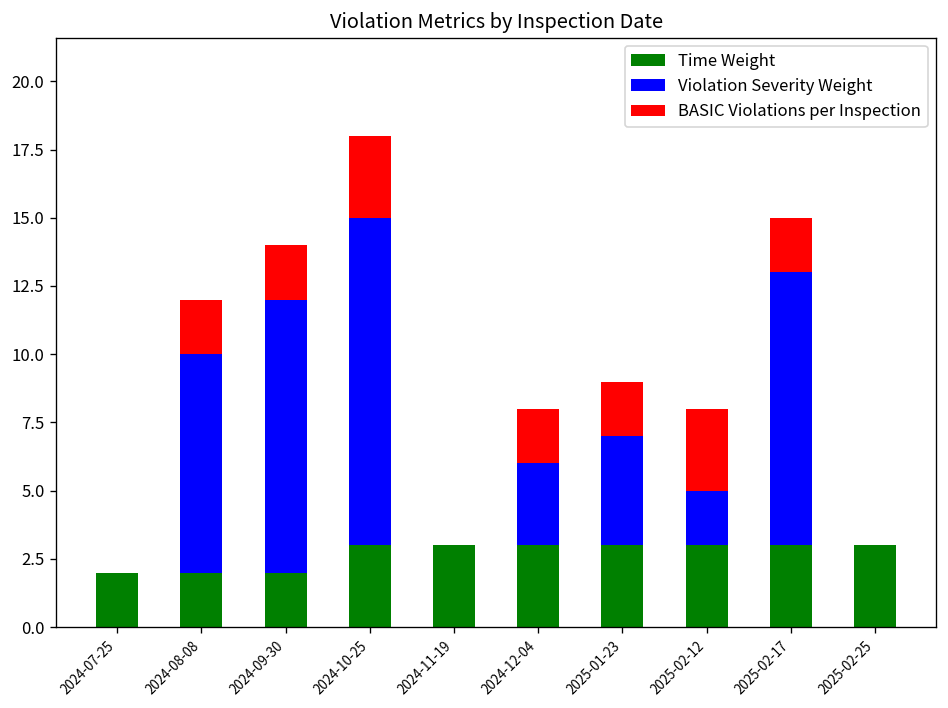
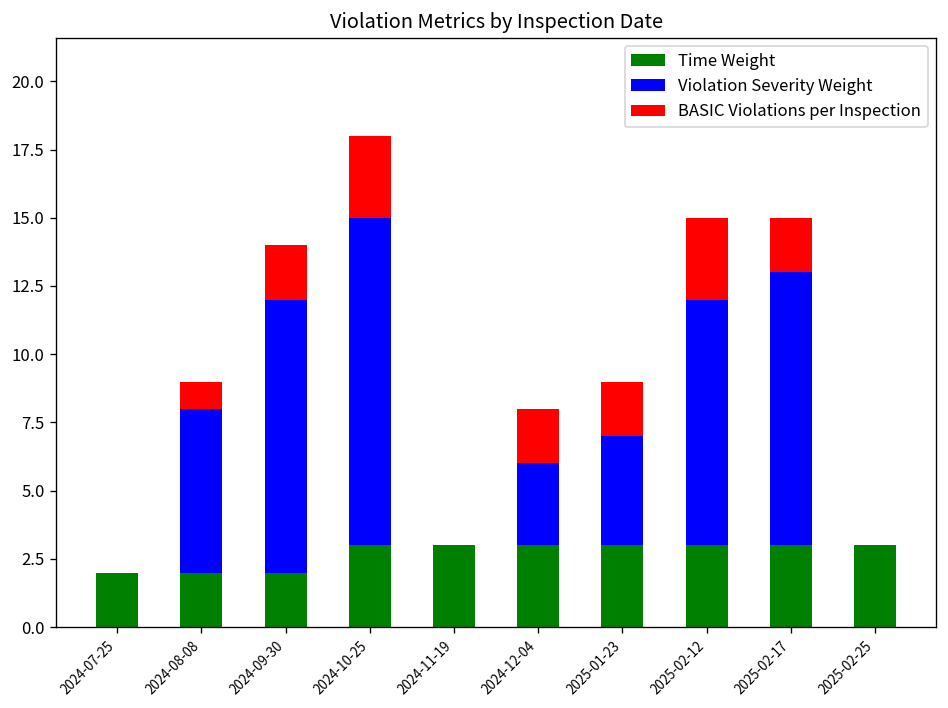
Violation Severity Weight, 2024-08-08: 8 -> 6
BASIC Violations per Inspection, 2024-08-08: 2 -> 1
Violation Severity Weight, 2025-02-12: 2 -> 9
